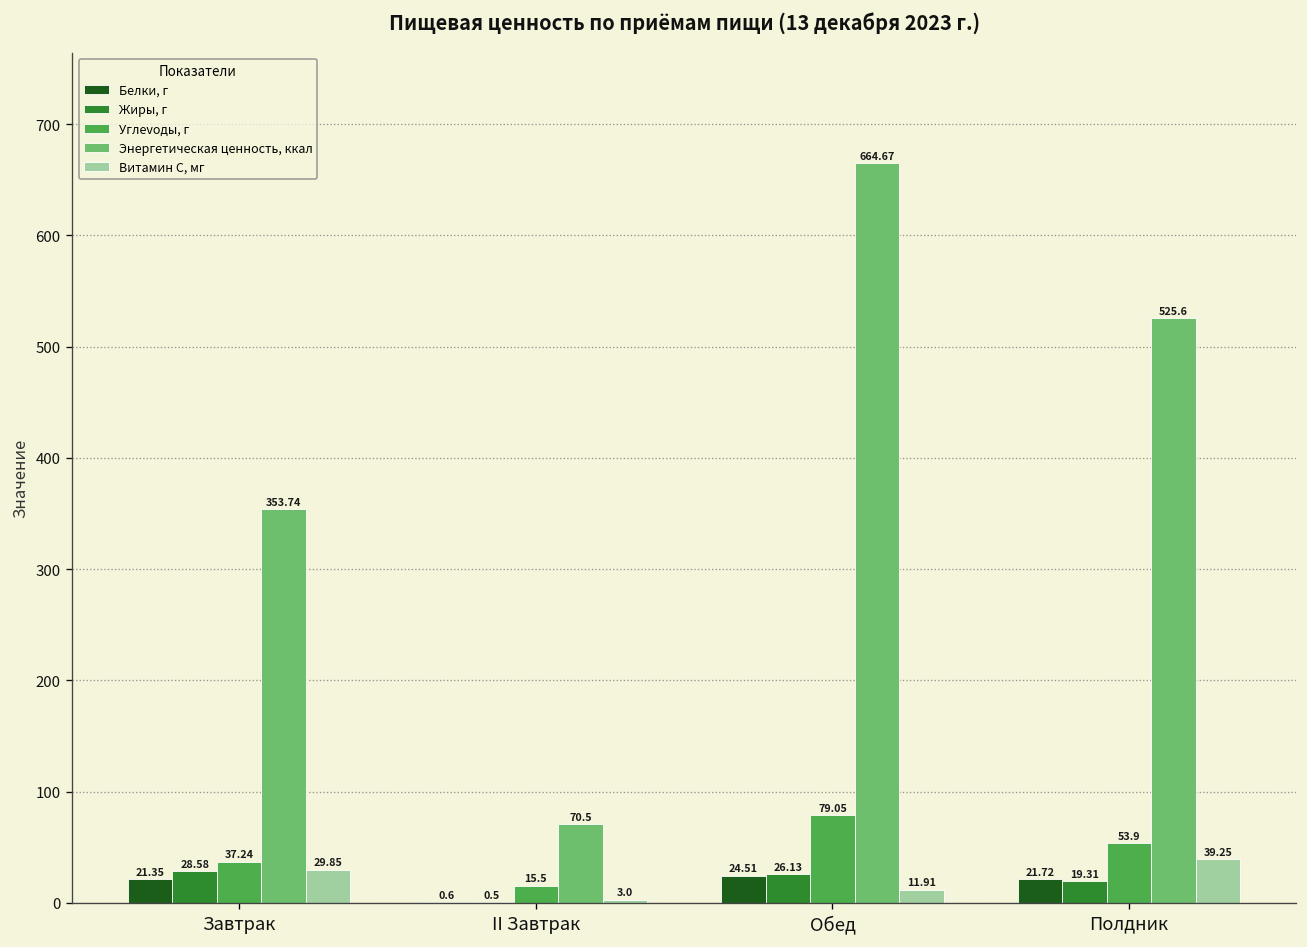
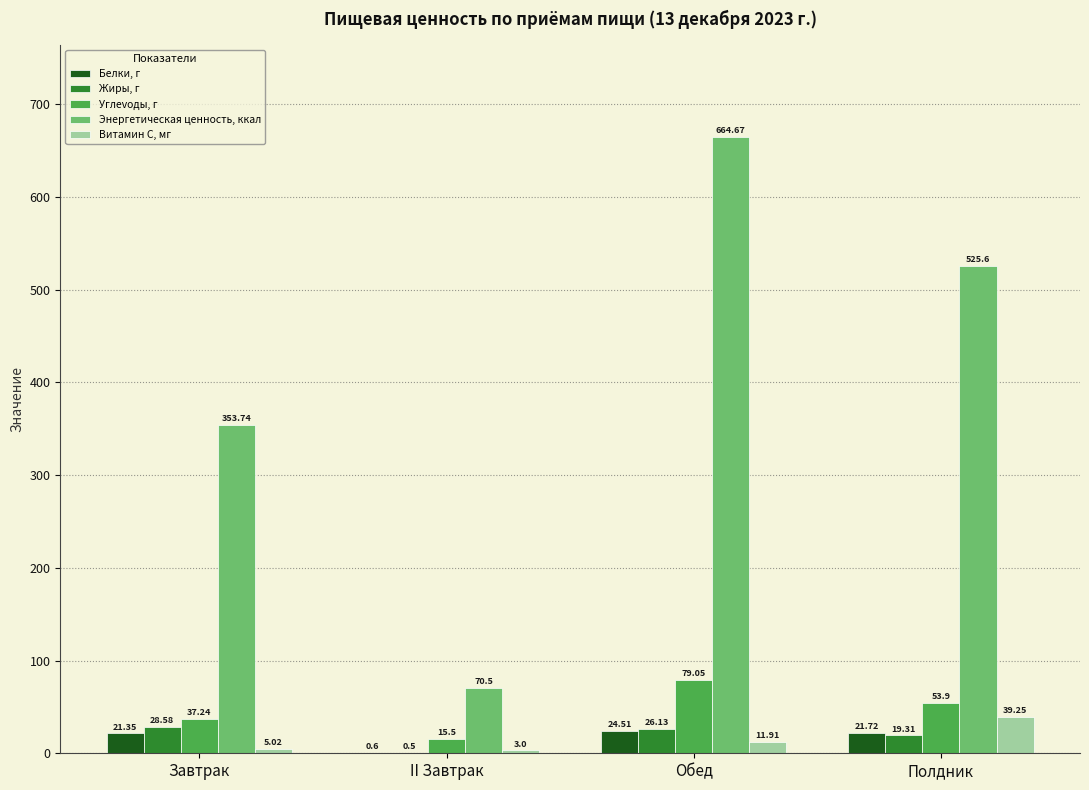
Витамин С, мг, Завтрак: 29.85 -> 5.02
